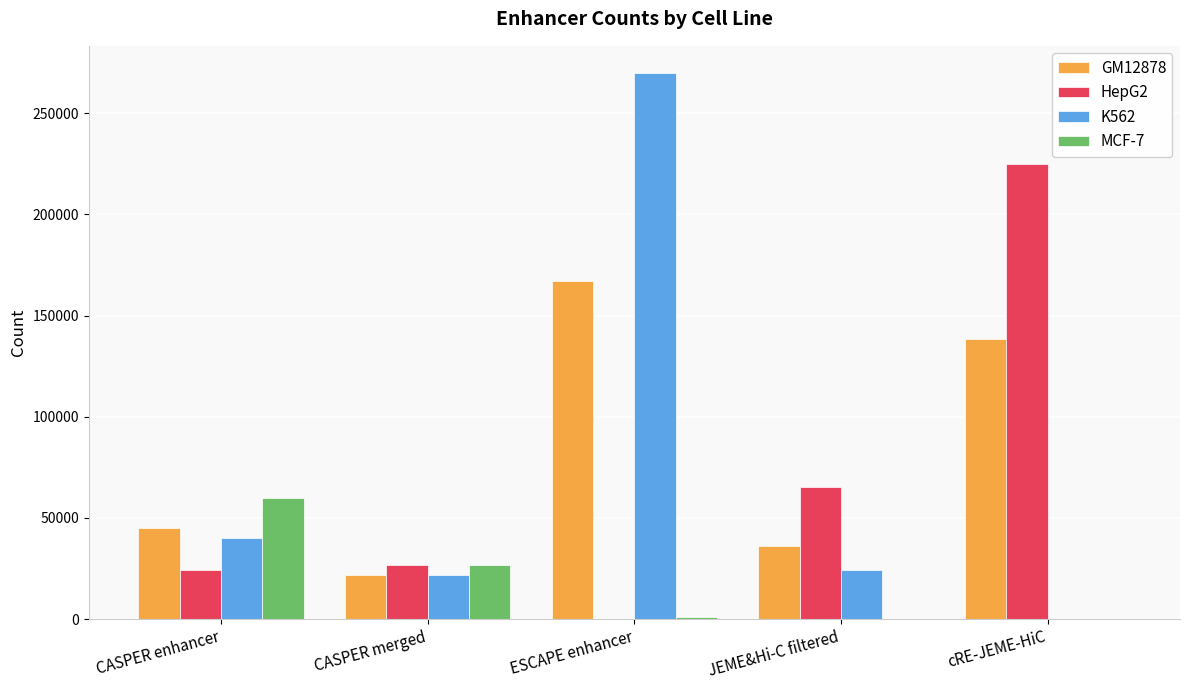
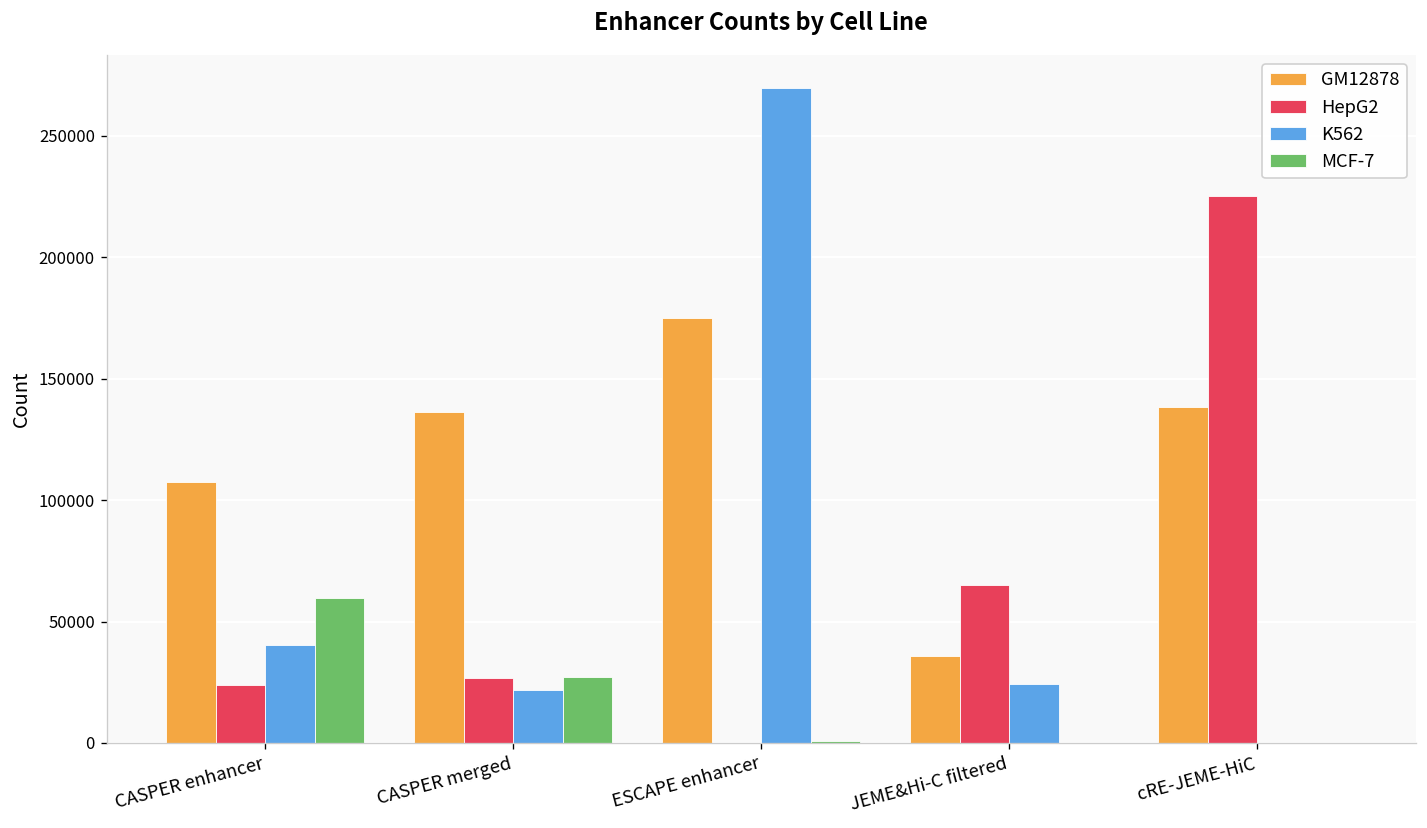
GM12878, CASPER enhancer: 45000 -> 108000
GM12878, CASPER merged: 22000 -> 136000
GM12878, ESCAPE enhancer: 167000 -> 175000
